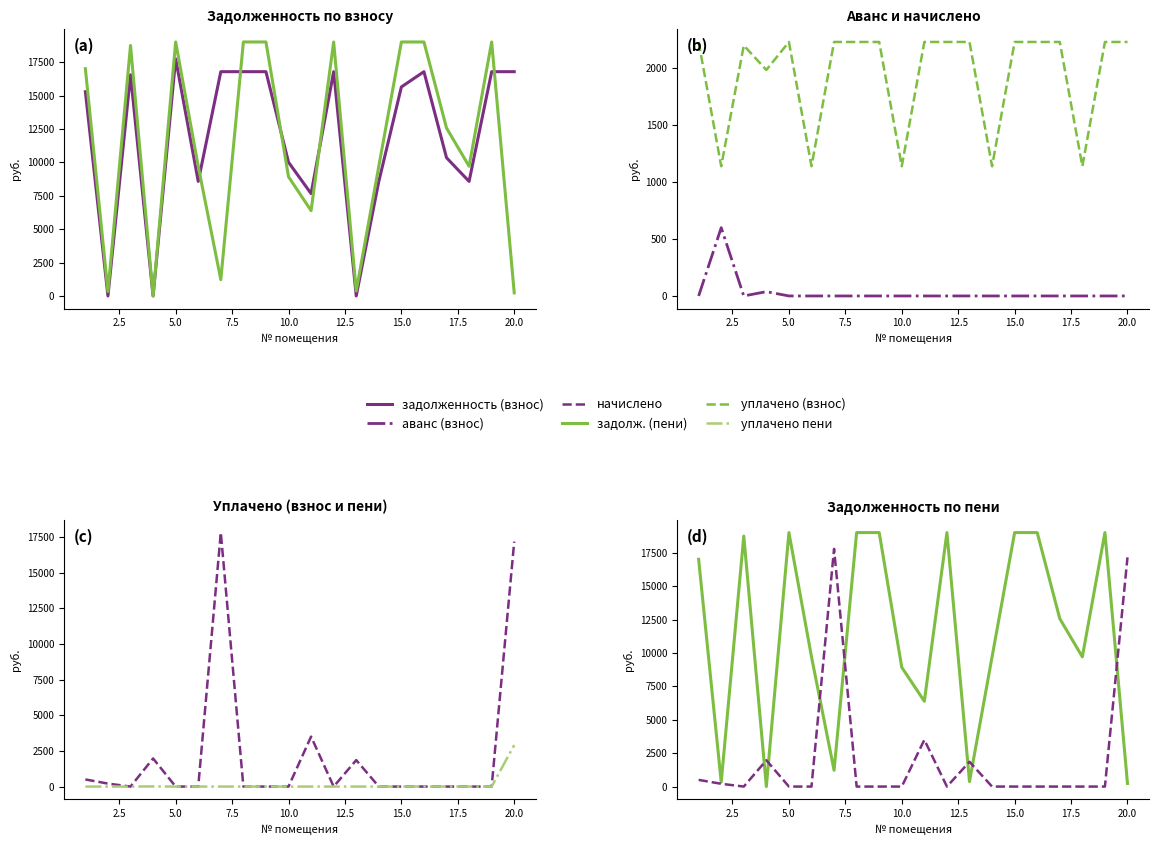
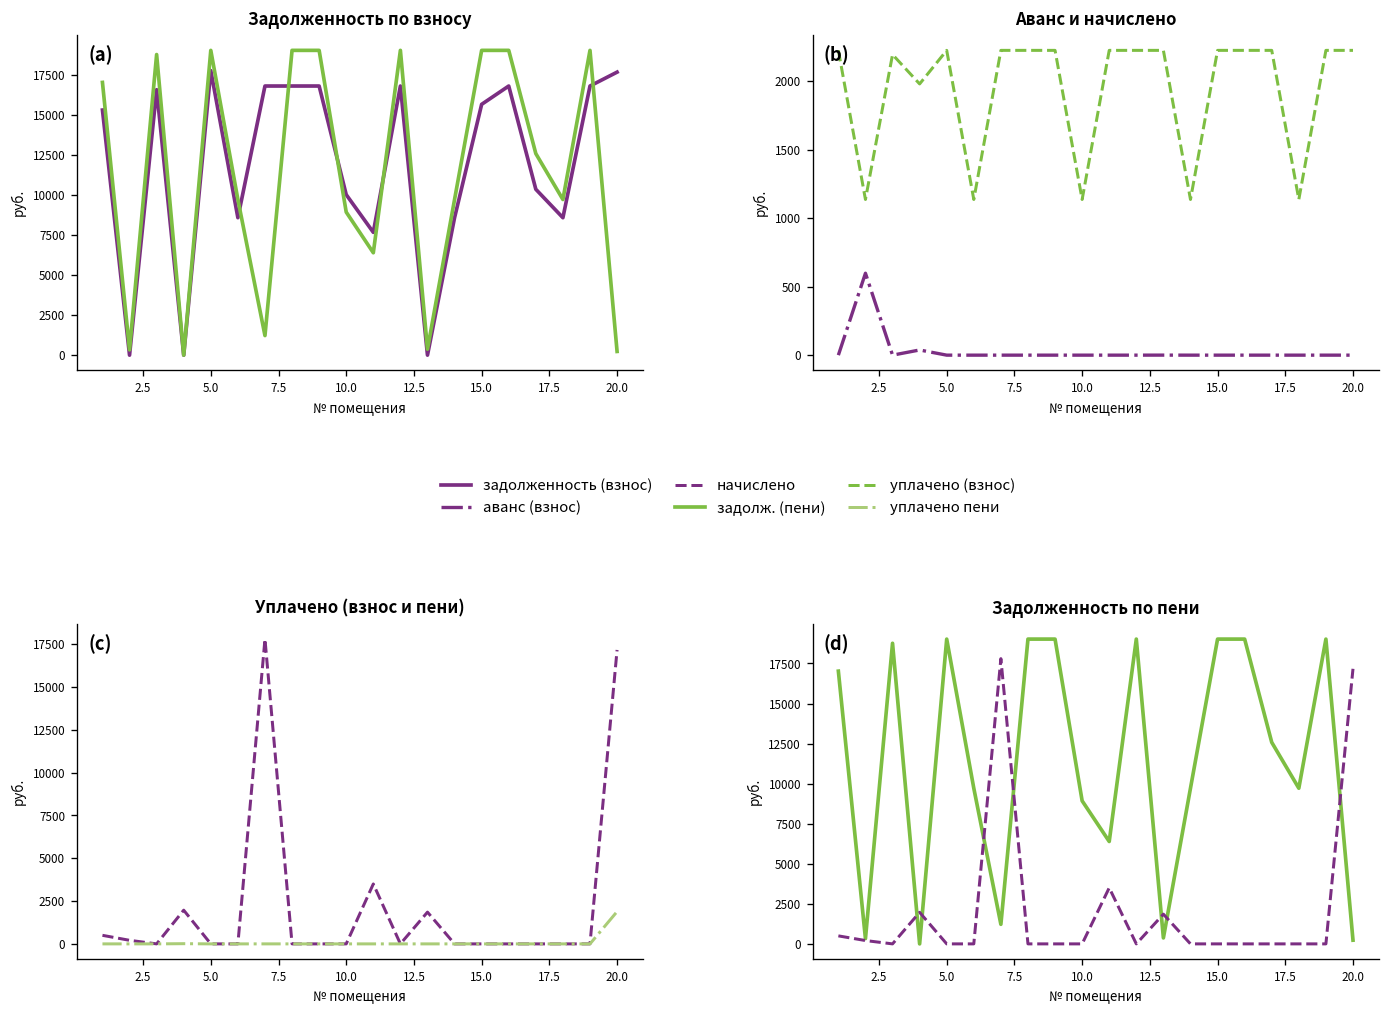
Задолженность по взносу, задолженность (взнос), 20.0: 16800 -> 17700
Уплачено (взнос и пени), уплачено пени, 20.0: 2900 -> 1900
